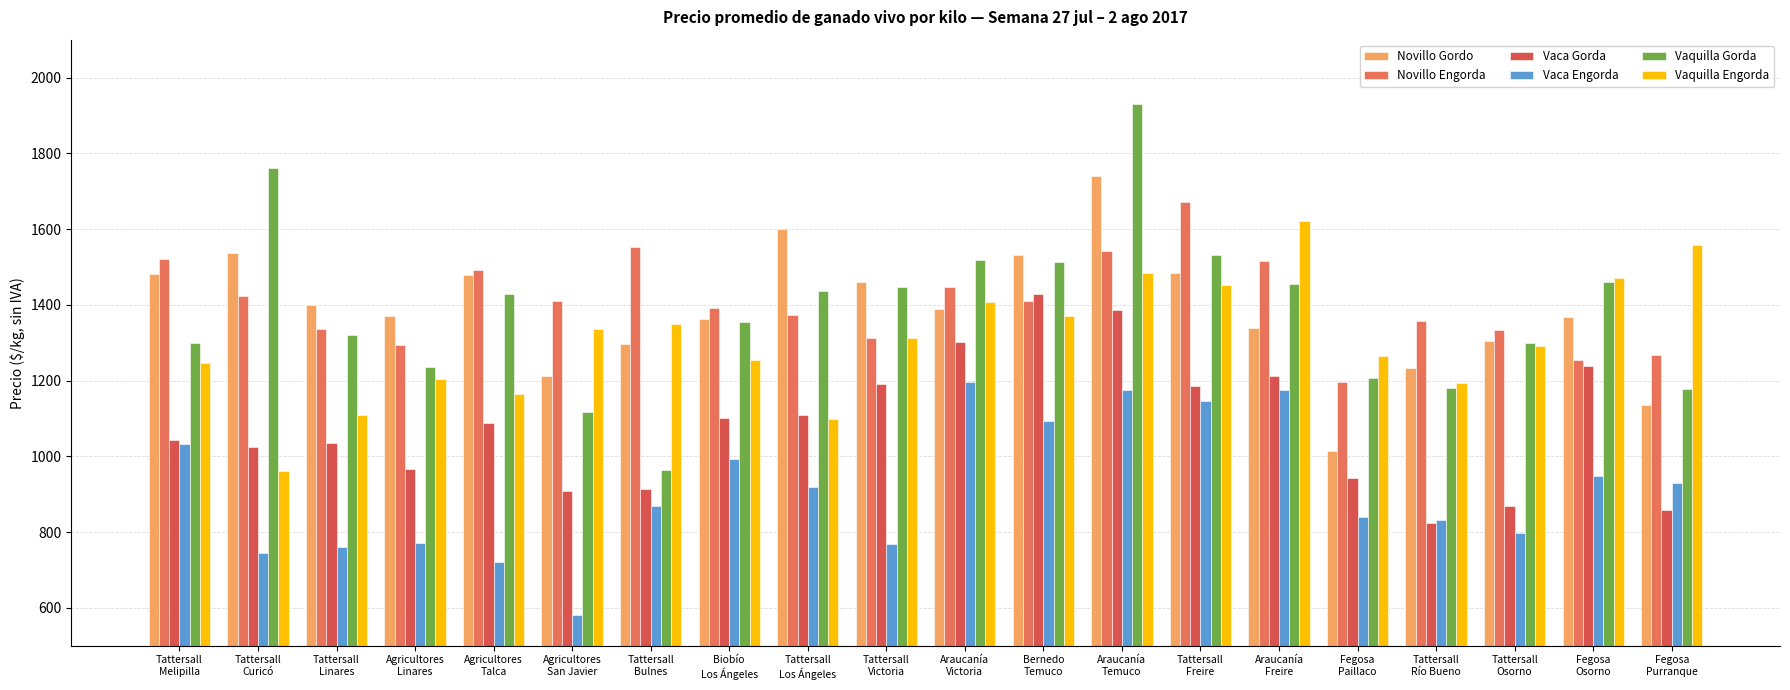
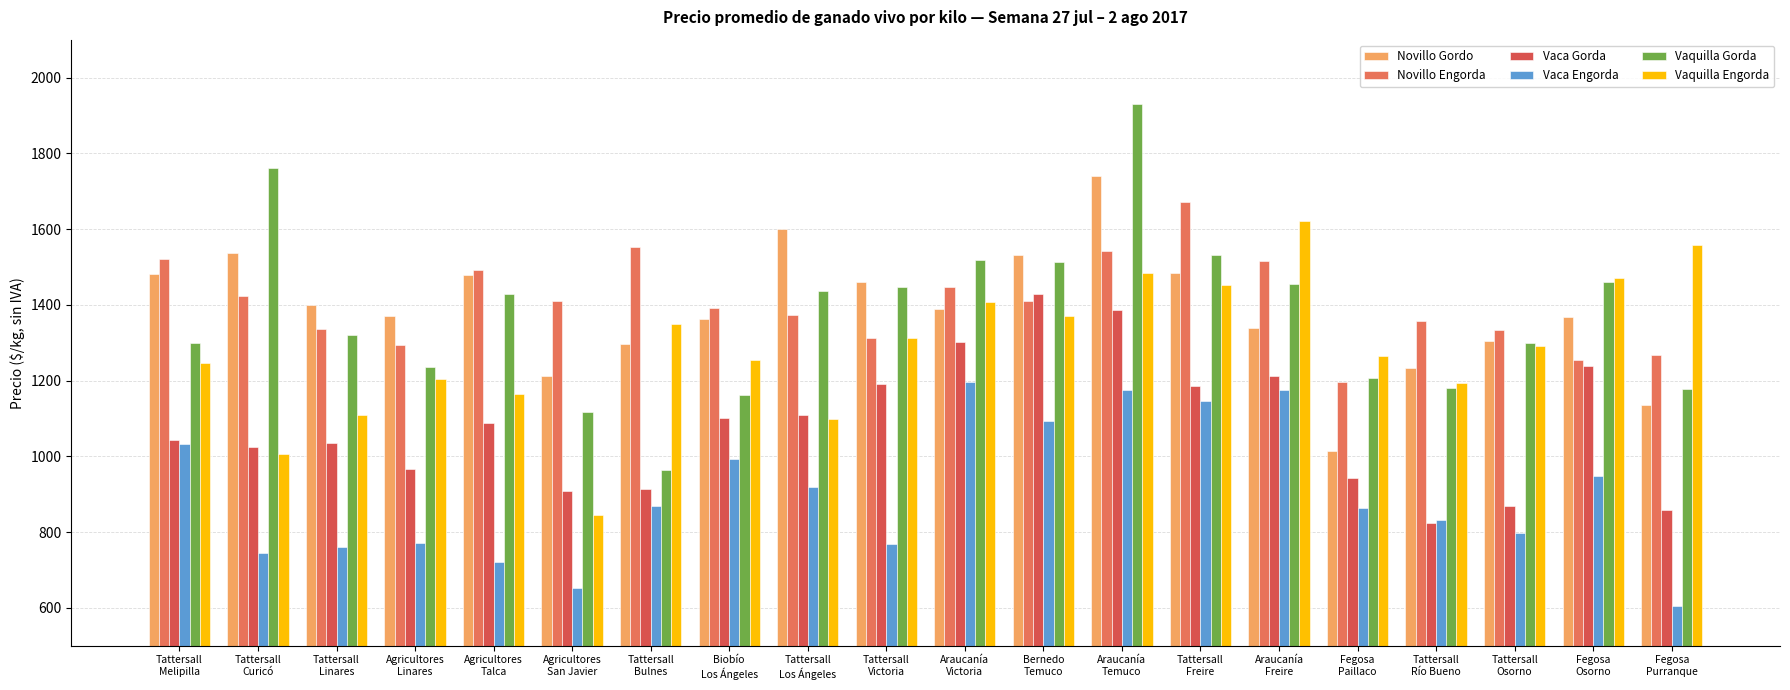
Vaquilla Engorda, Tattersall Curicó: 960 -> 1010
Vaca Engorda, Agricultores San Javier: 580 -> 650
Vaquilla Engorda, Agricultores San Javier: 1330 -> 850
Vaquilla Gorda, Biobío Los Ángeles: 1350 -> 1160
Vaca Engorda, Fegosa Paillaco: 840 -> 860
Vaca Engorda, Fegosa Purranque: 930 -> 610
